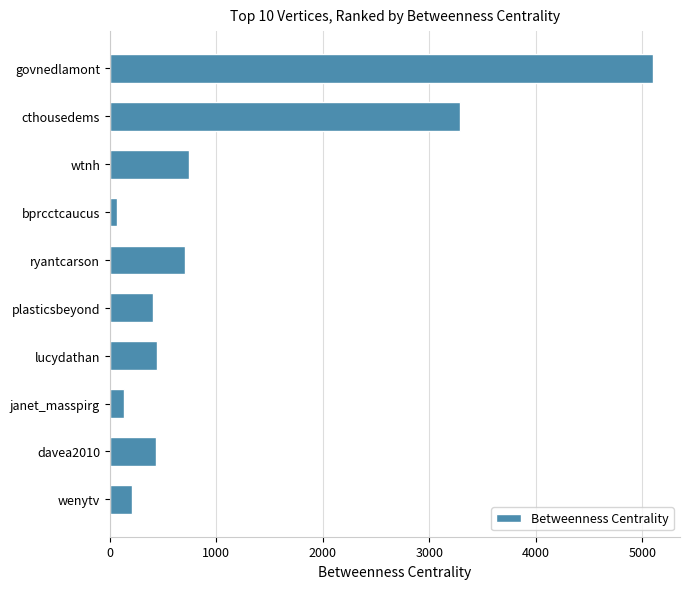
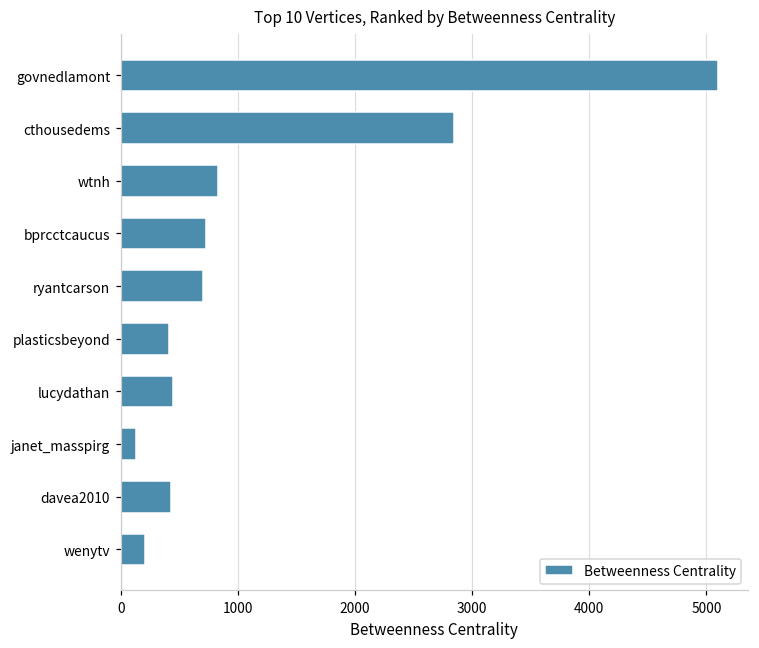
cthousedems: 3290 -> 2850
wtnh: 750 -> 830
bprcctcaucus: 60 -> 730
